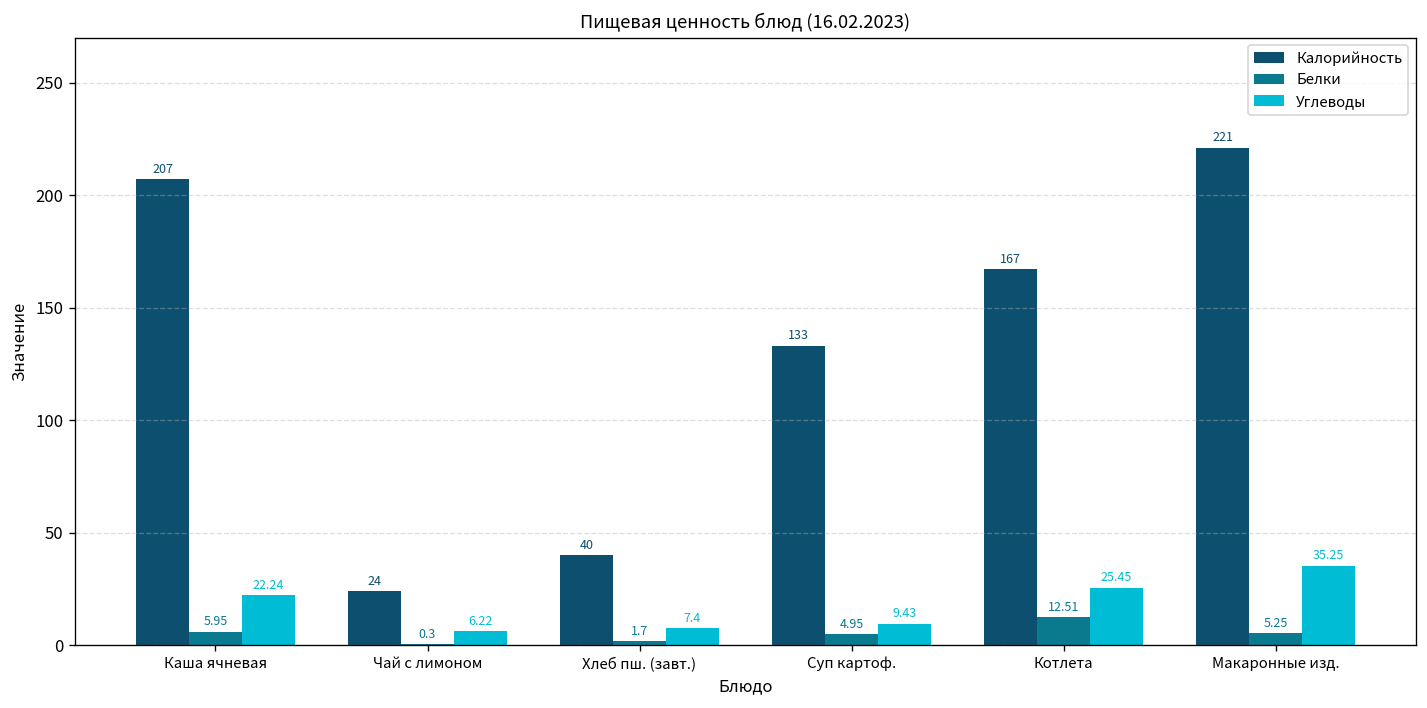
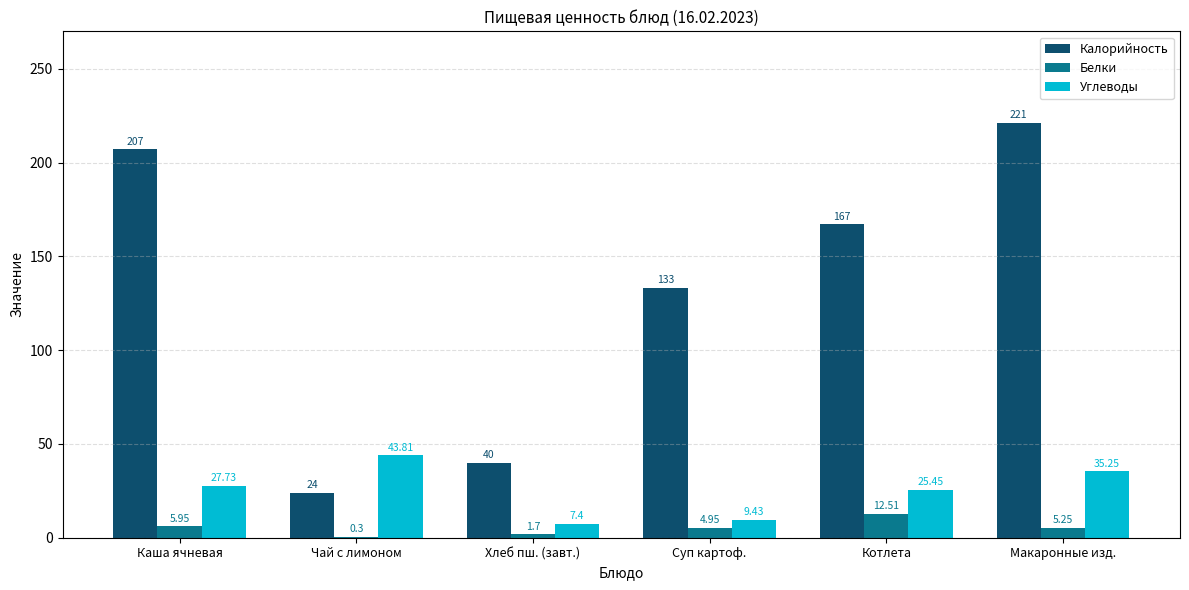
Углеводы, Каша ячневая: 22.24 -> 27.73
Углеводы, Чай с лимоном: 6.22 -> 43.81
